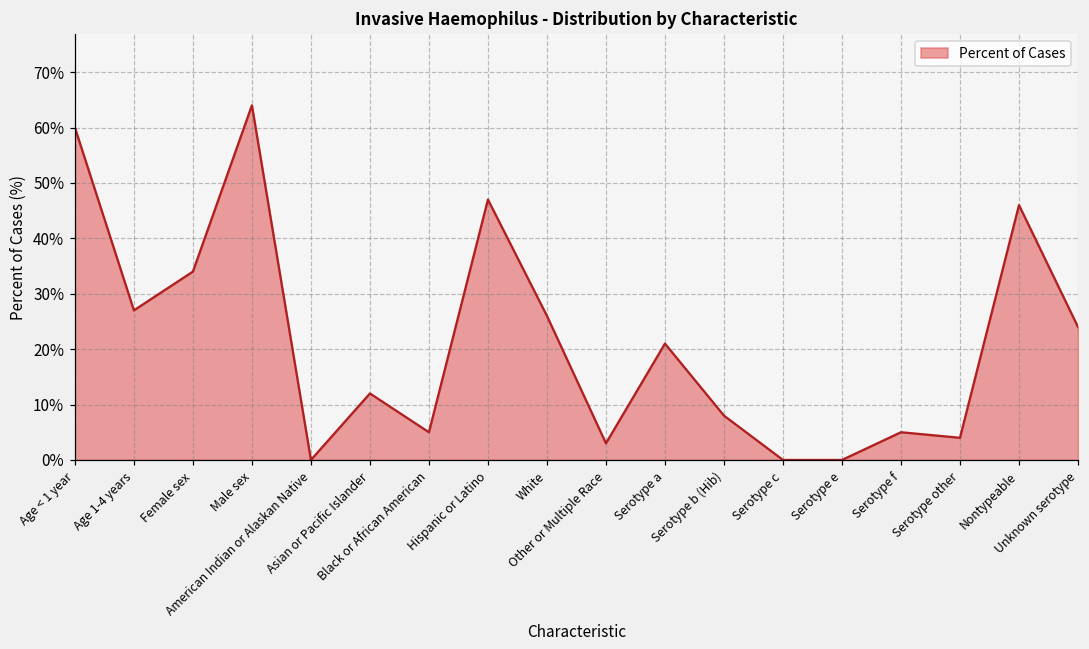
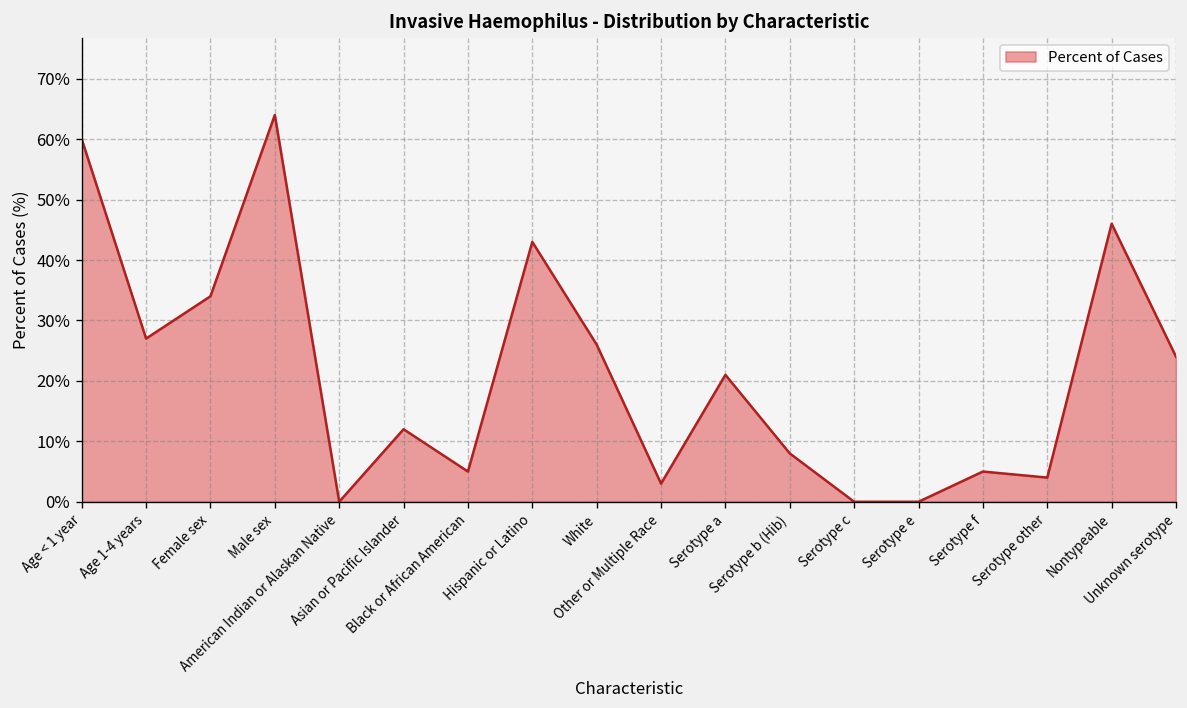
Hispanic or Latino: 47% -> 43%
